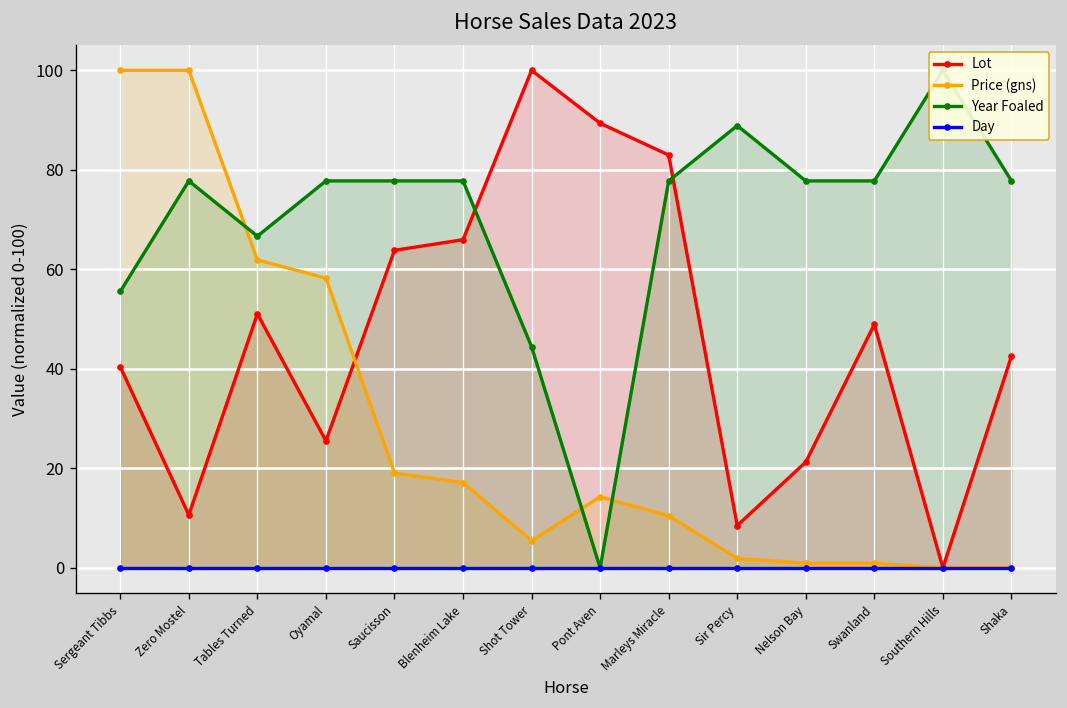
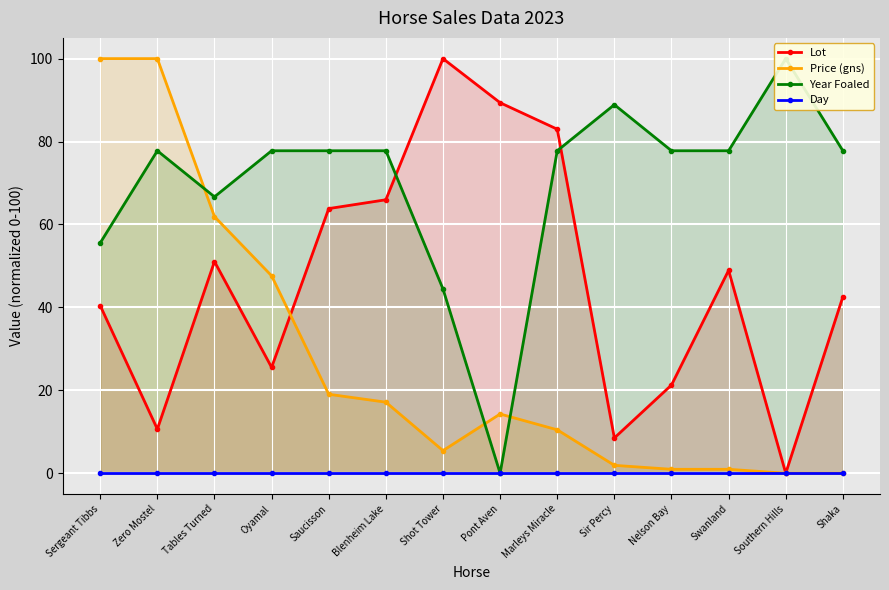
Price (gns), Oyamal: 58 -> 48
